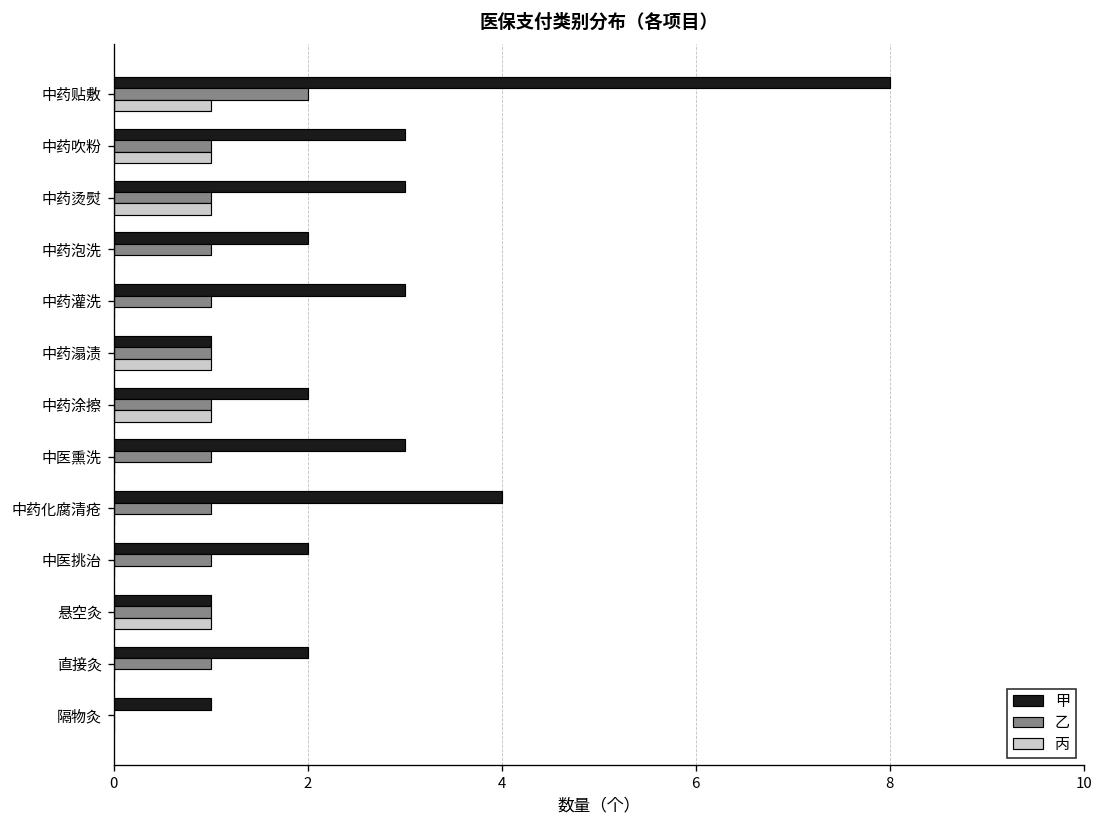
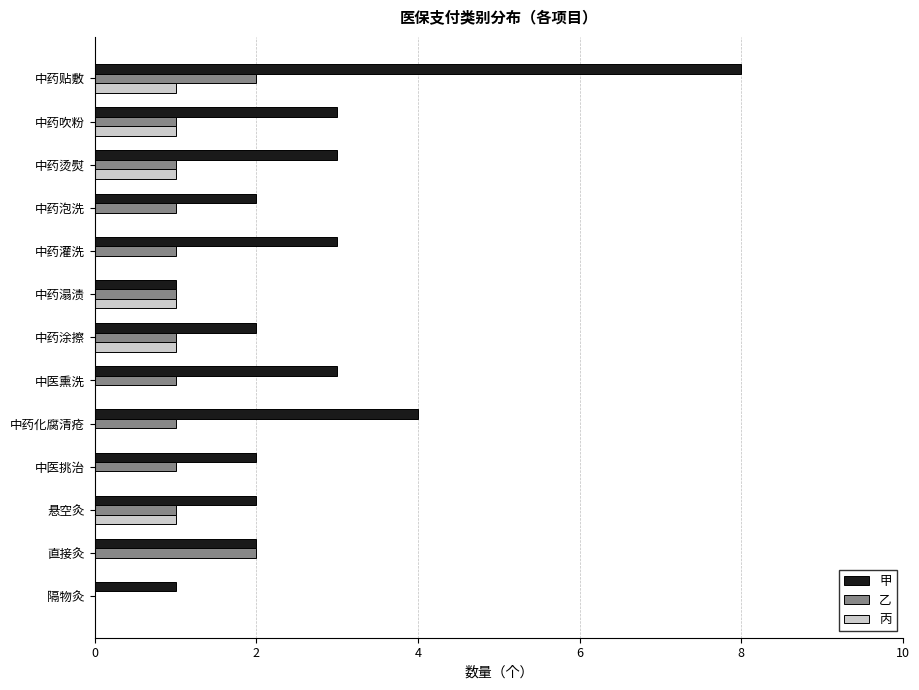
甲, 悬空灸: 1 -> 2
乙, 直接灸: 1 -> 2
